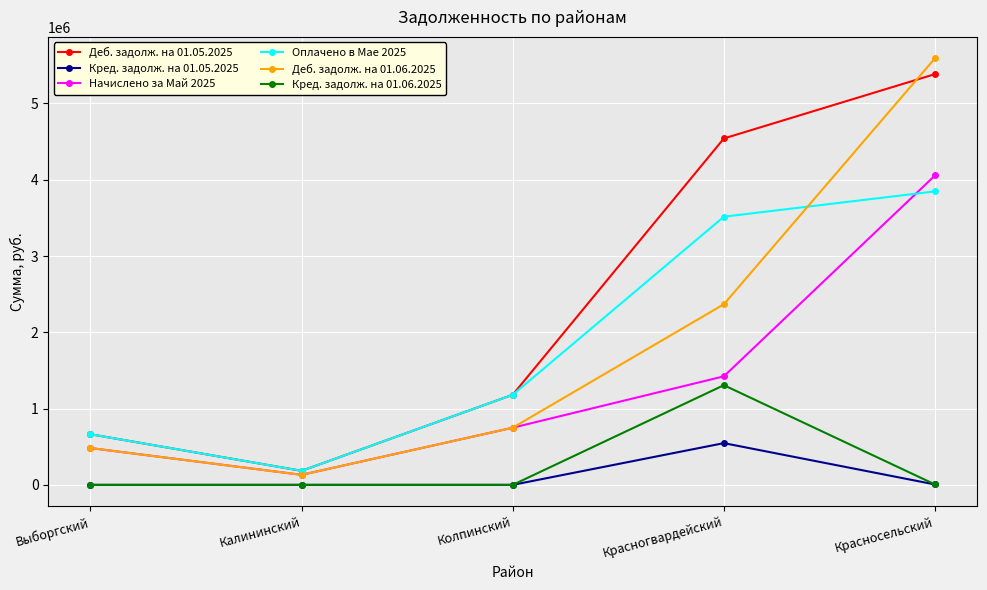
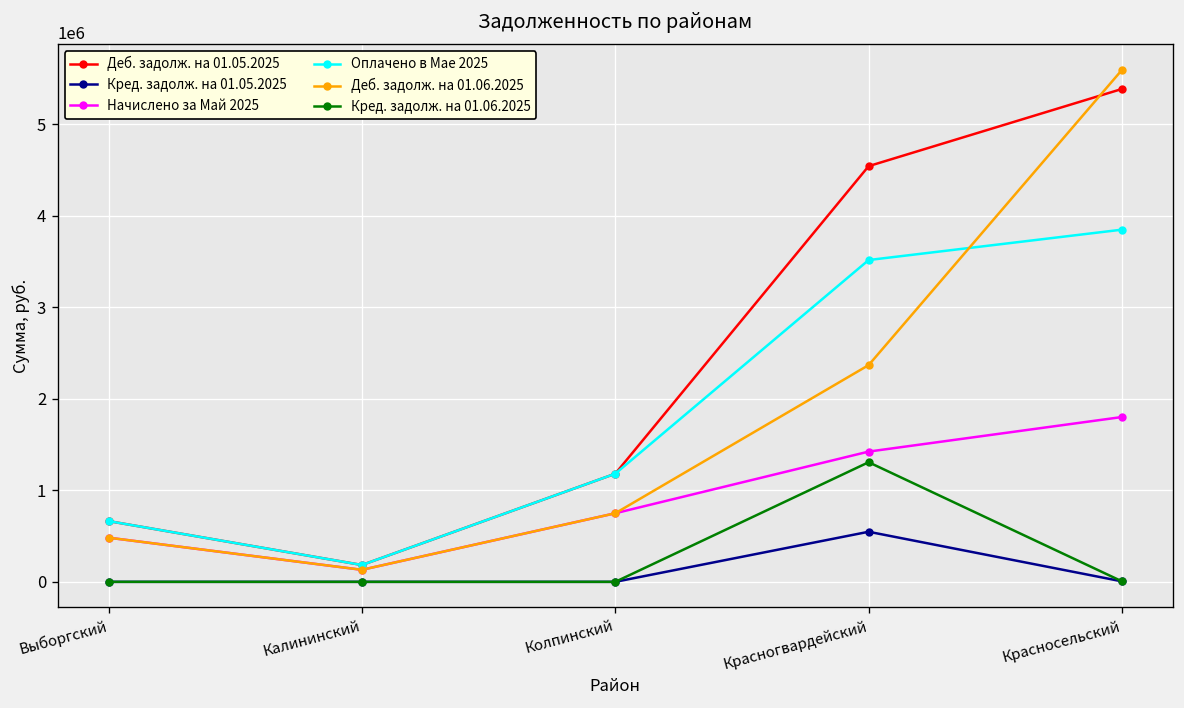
Начислено за Май 2025, Красносельский: 4100000 -> 1800000
